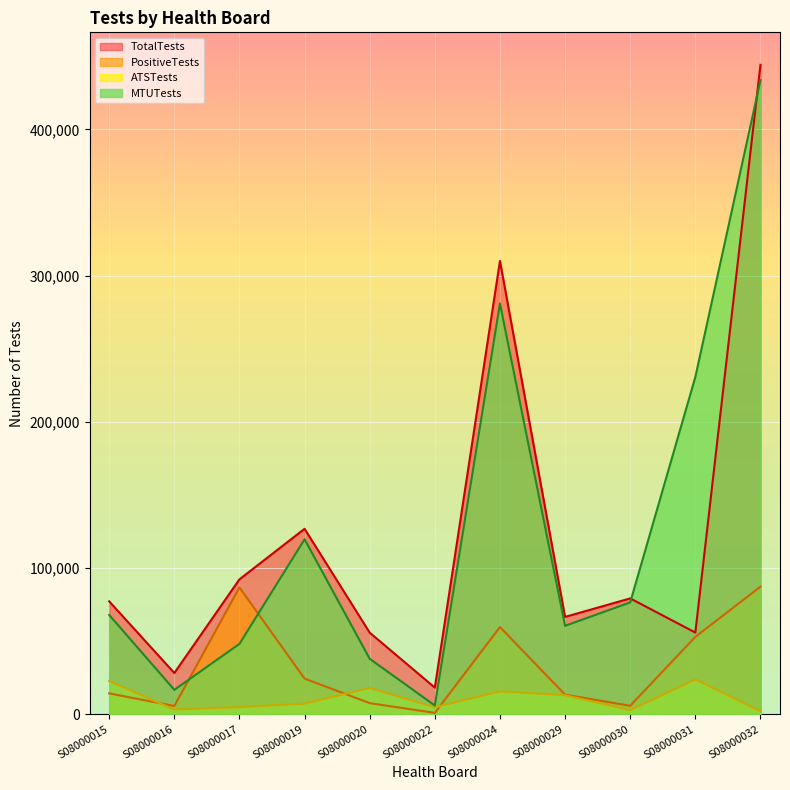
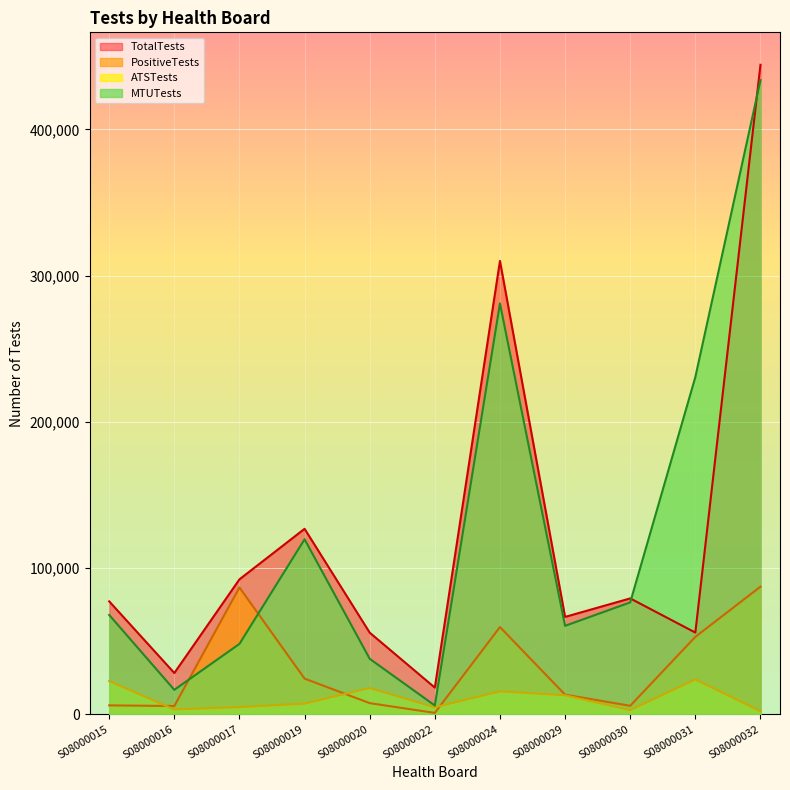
PositiveTests, S08000015: 14,000 -> 6,000
